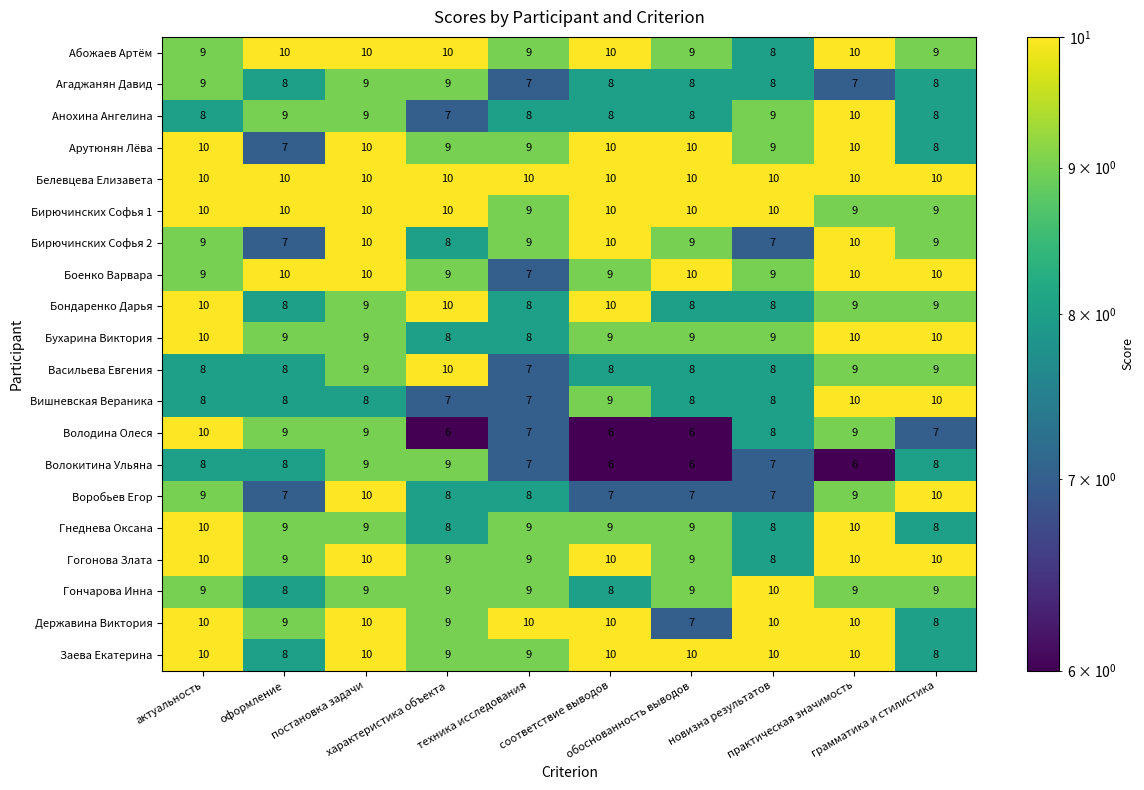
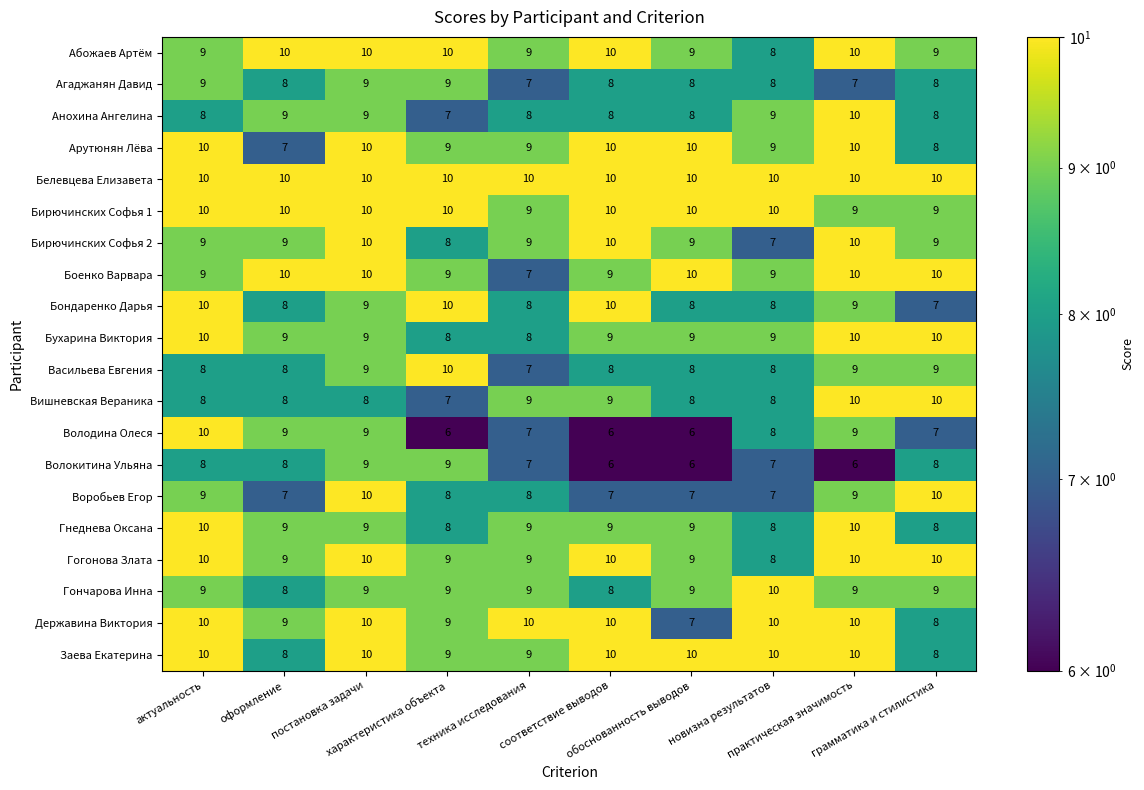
Бирючинских Софья 2, оформление: 7 -> 9
Бондаренко Дарья, грамматика и стилистика: 9 -> 7
Вишневская Вераника, техника исследования: 7 -> 9
